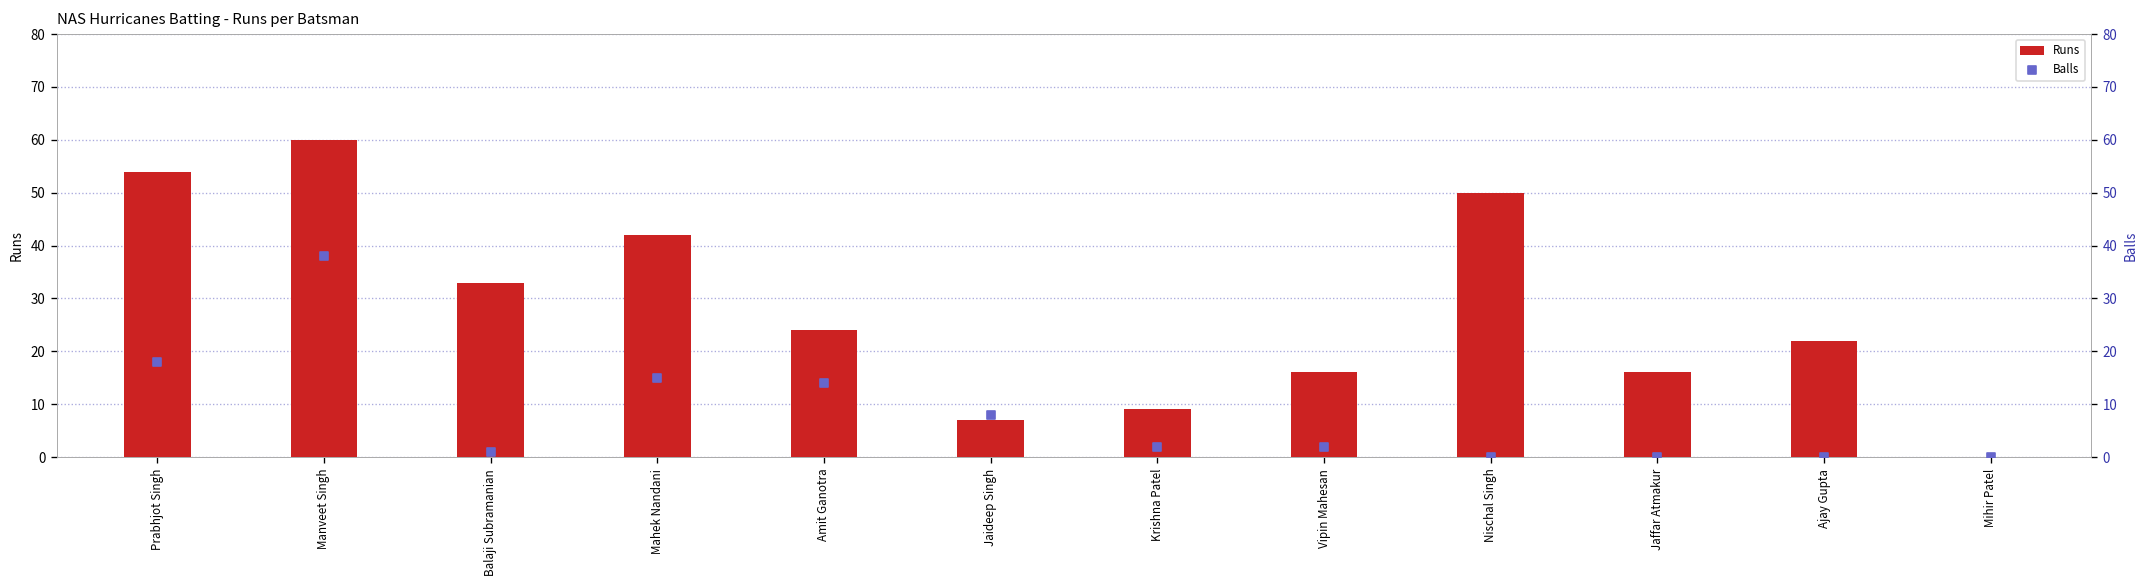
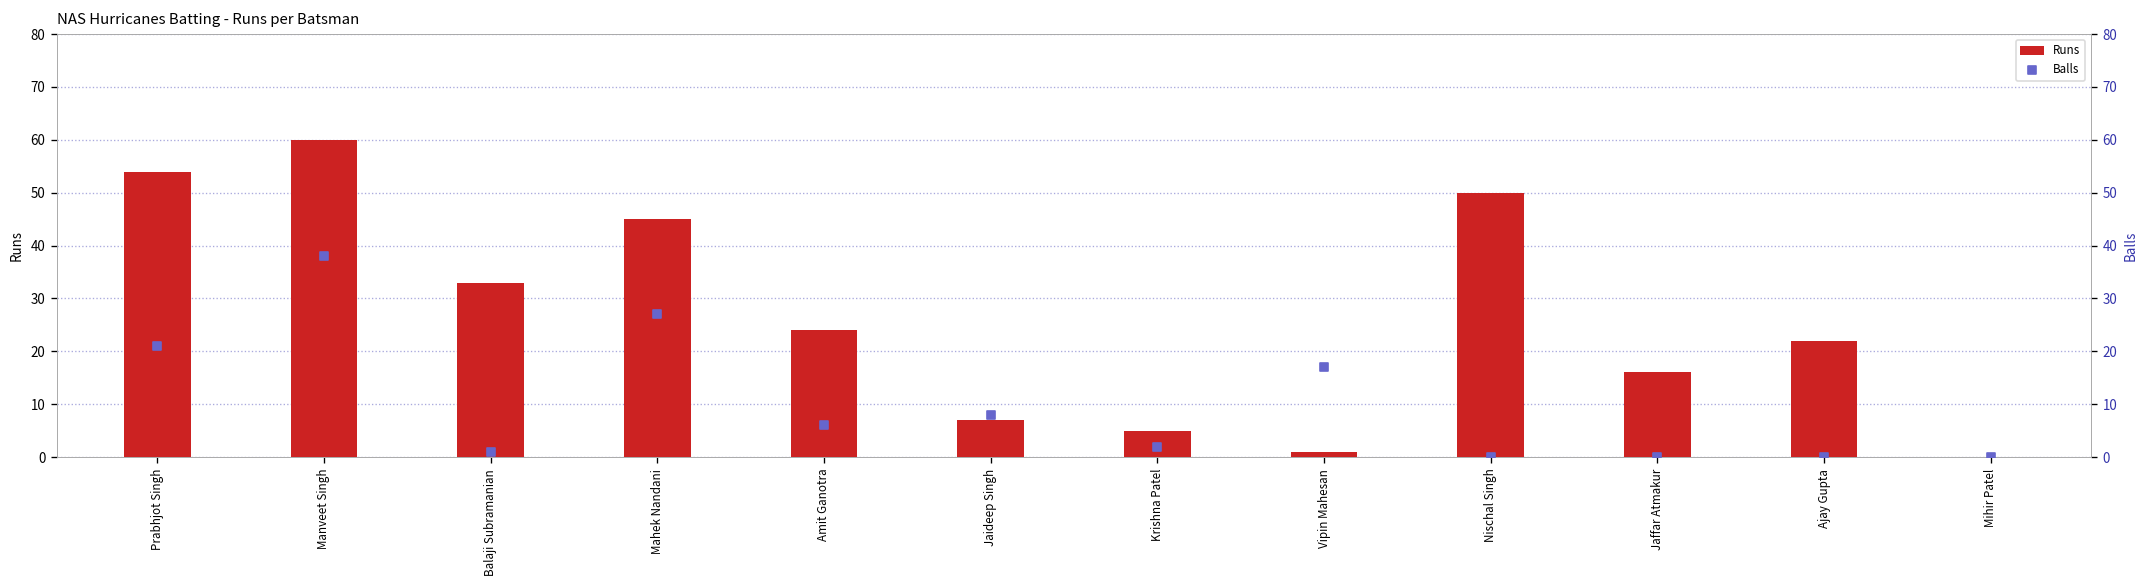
Runs, Mahek Nandani: 42 -> 45
Runs, Krishna Patel: 9 -> 5
Runs, Vipin Mahesan: 16 -> 1
Balls, Prabhjot Singh: 18 -> 21
Balls, Mahek Nandani: 15 -> 27
Balls, Amit Ganotra: 14 -> 6
Balls, Vipin Mahesan: 2 -> 17
